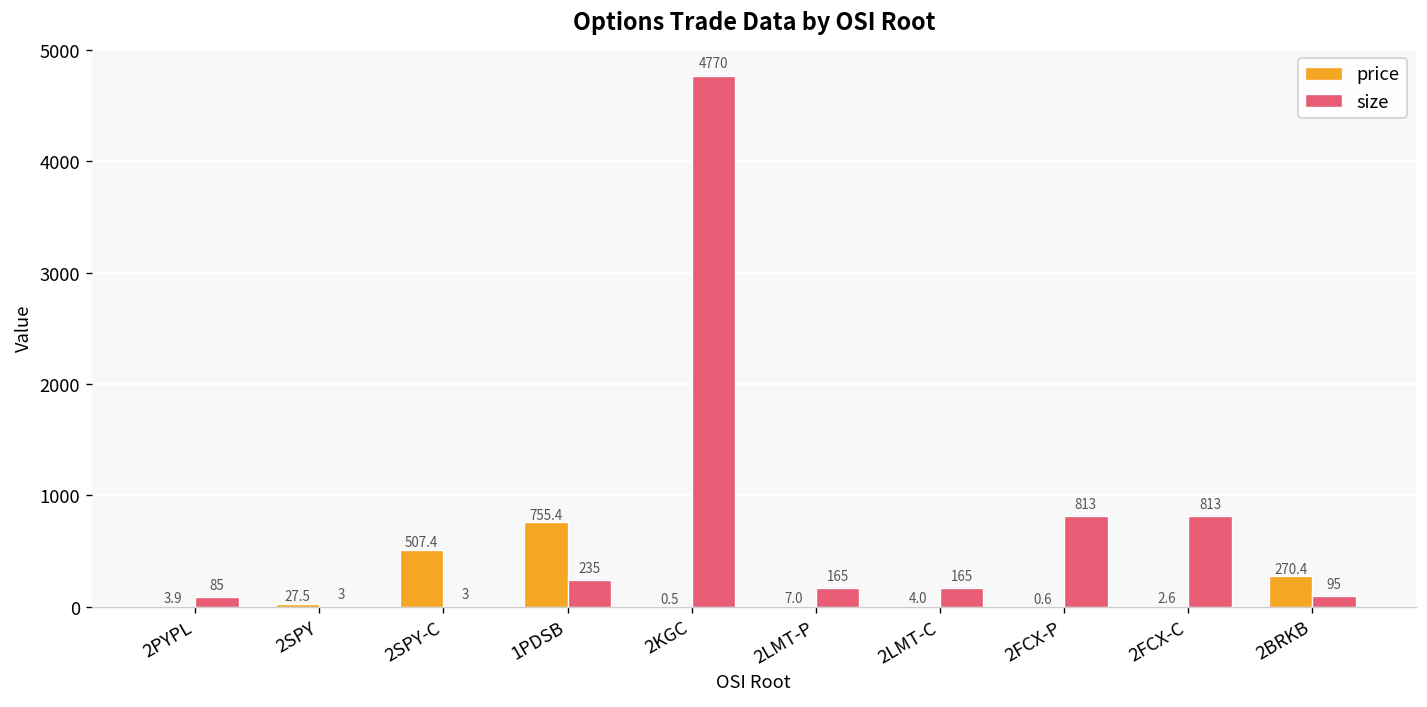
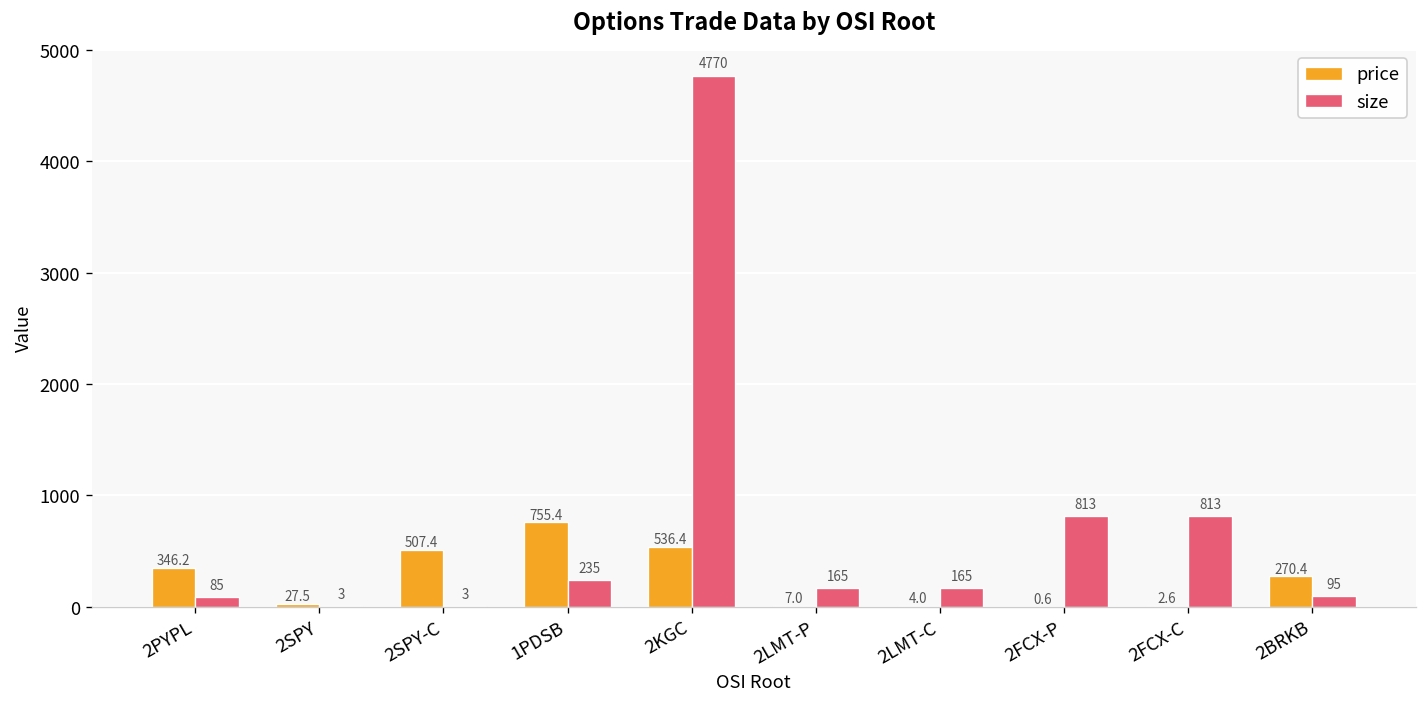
price, 2PYPL: 3.9 -> 346.2
price, 2KGC: 0.5 -> 536.4
